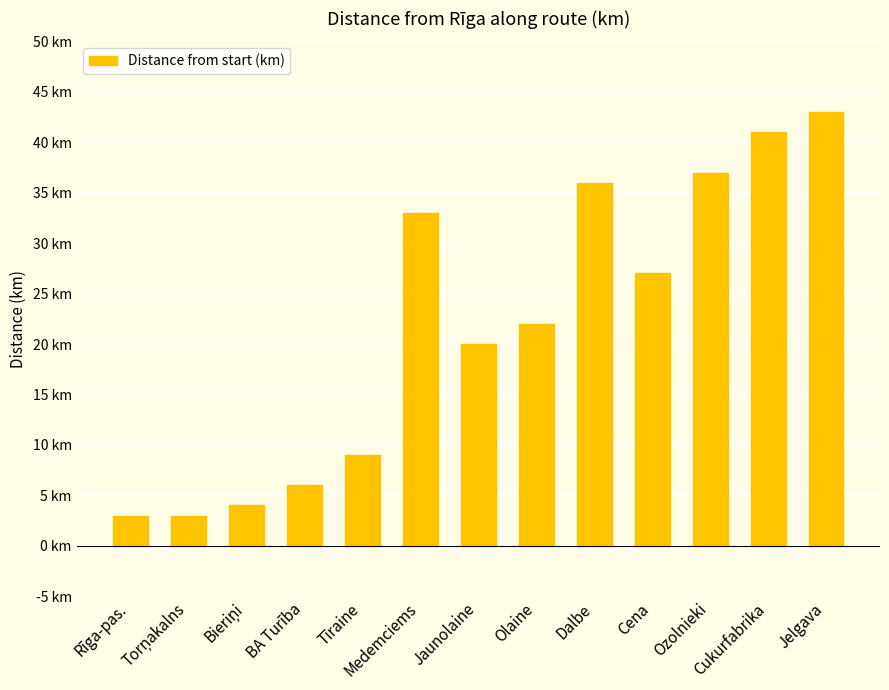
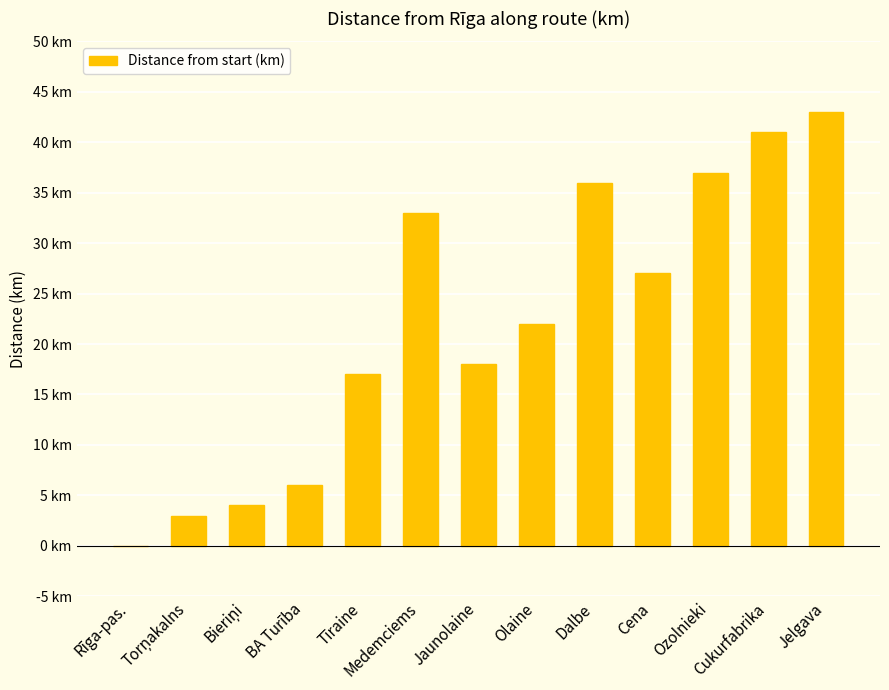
Rīga-pas.: 3 km -> 0 km
Tīraine: 9 km -> 17 km
Jaunolaine: 20 km -> 18 km
